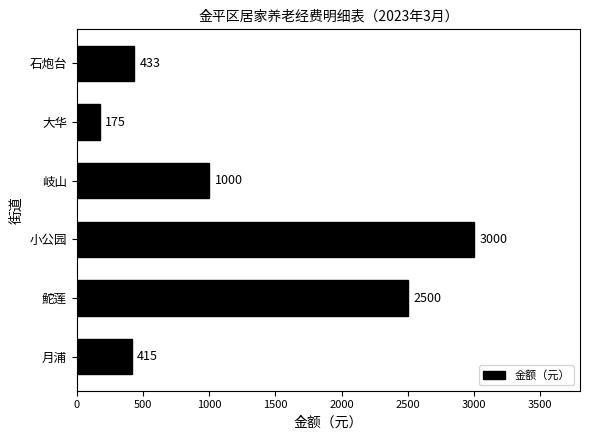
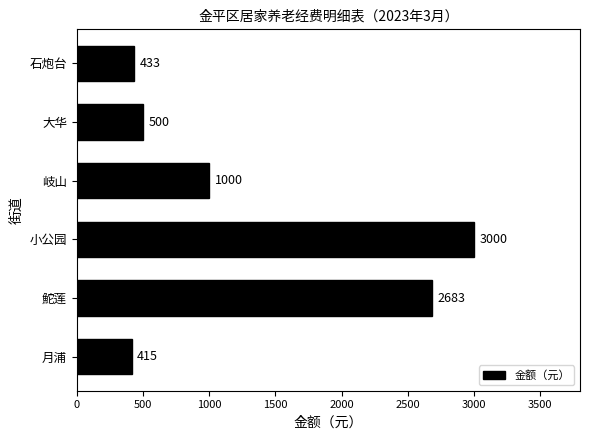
大华: 175 -> 500
鮀莲: 2500 -> 2683
